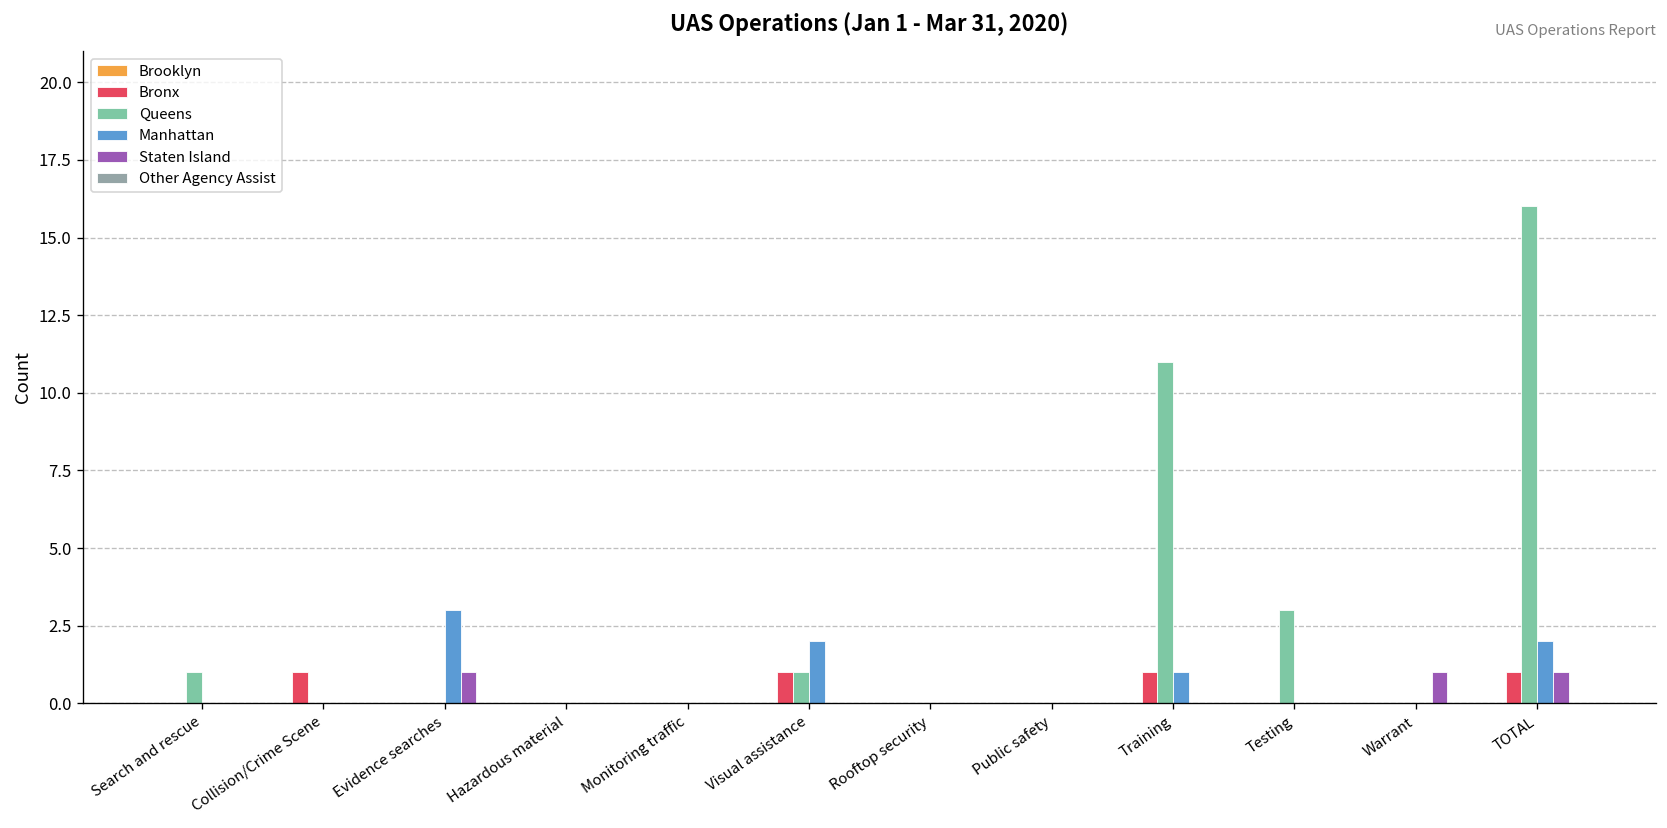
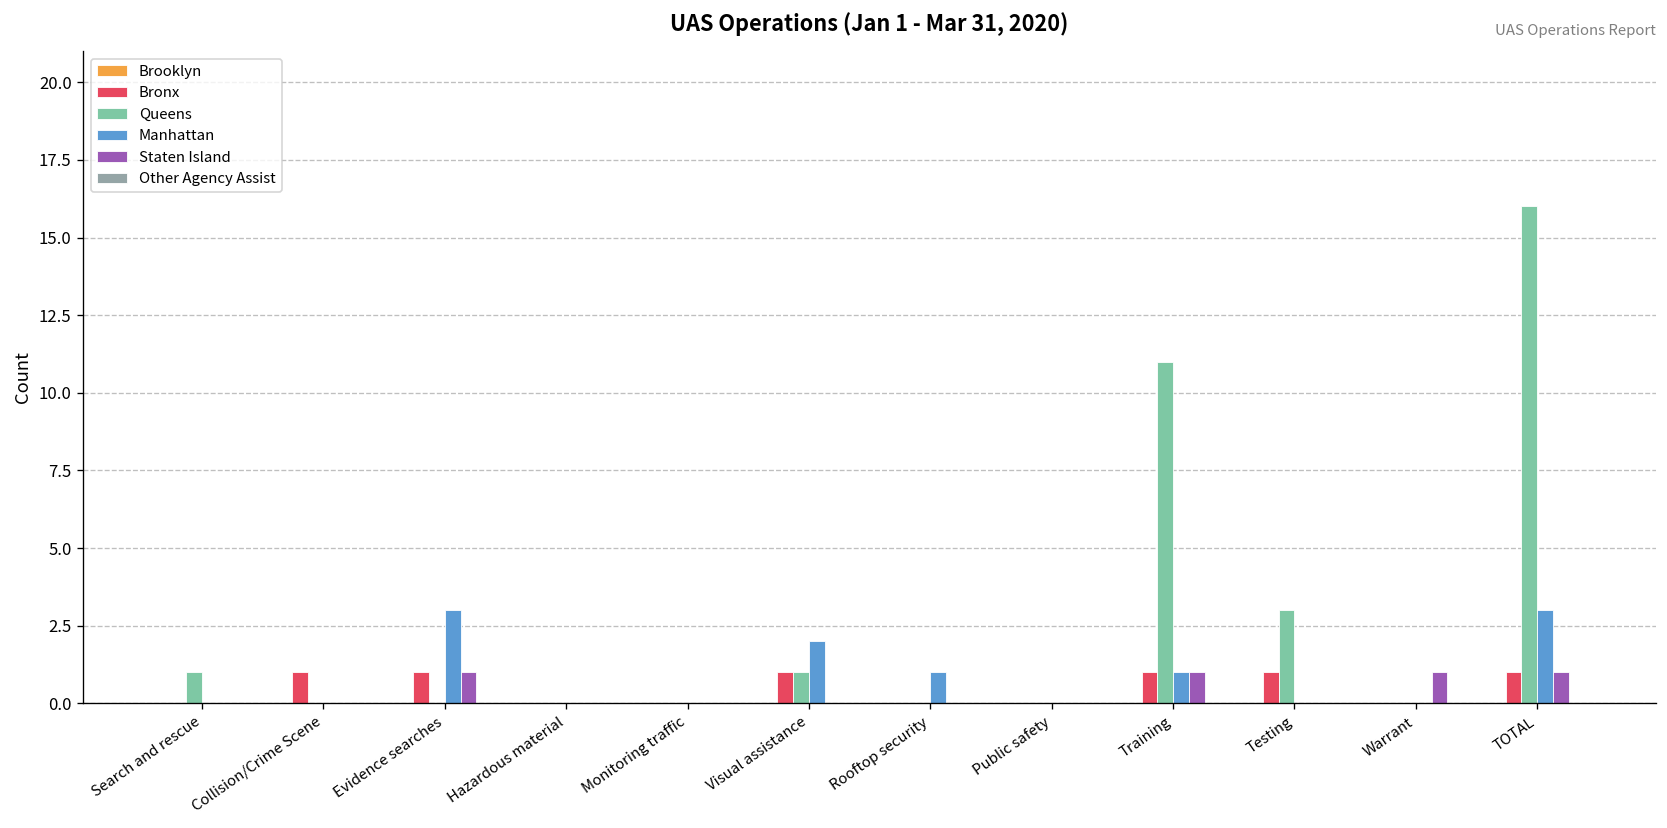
Bronx, Evidence searches: 0 -> 1
Manhattan, Rooftop security: 0 -> 1
Staten Island, Training: 0 -> 1
Bronx, Testing: 0 -> 1
Manhattan, TOTAL: 2 -> 3
